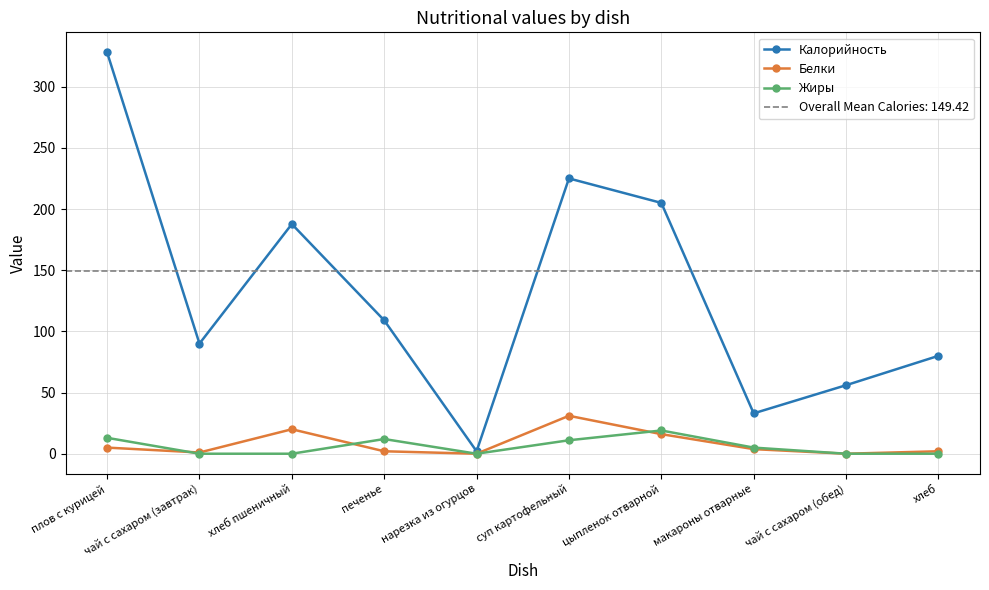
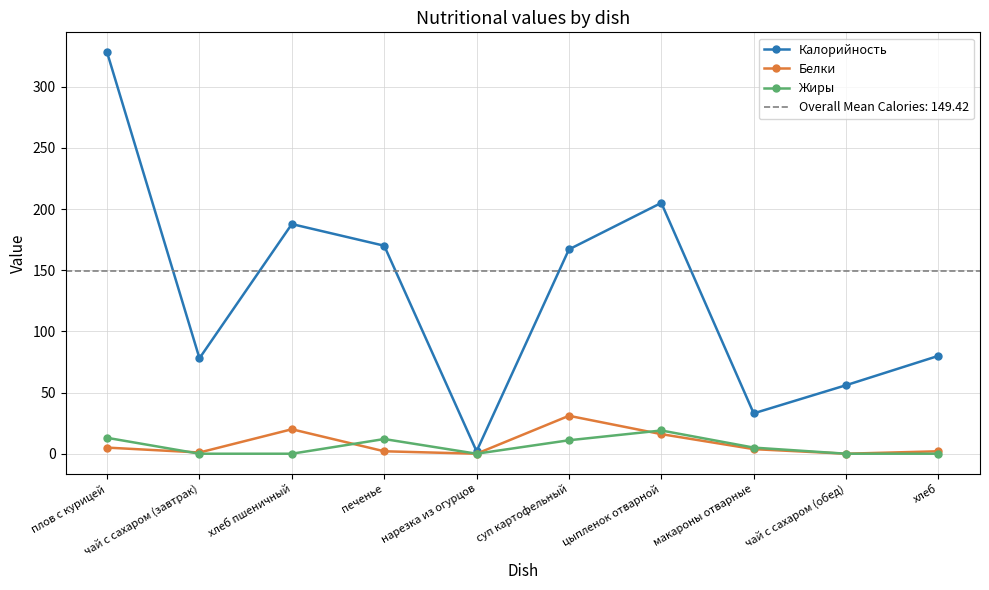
Калорийность, чай с сахаром (завтрак): 90 -> 78
Калорийность, печенье: 109 -> 170
Калорийность, суп картофельный: 225 -> 167
